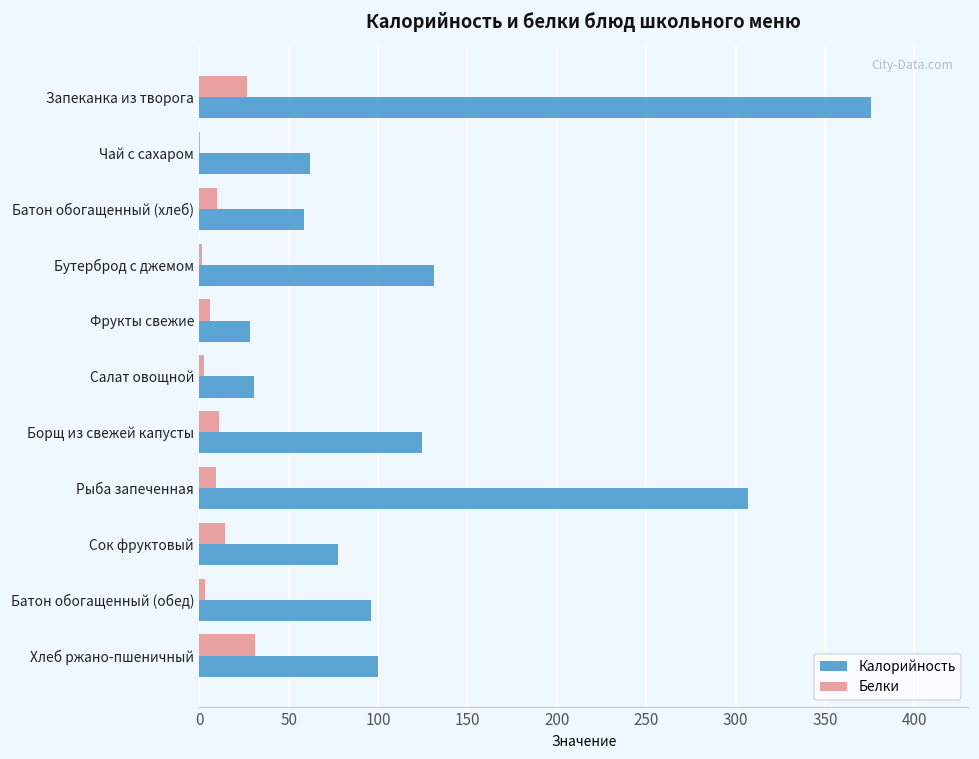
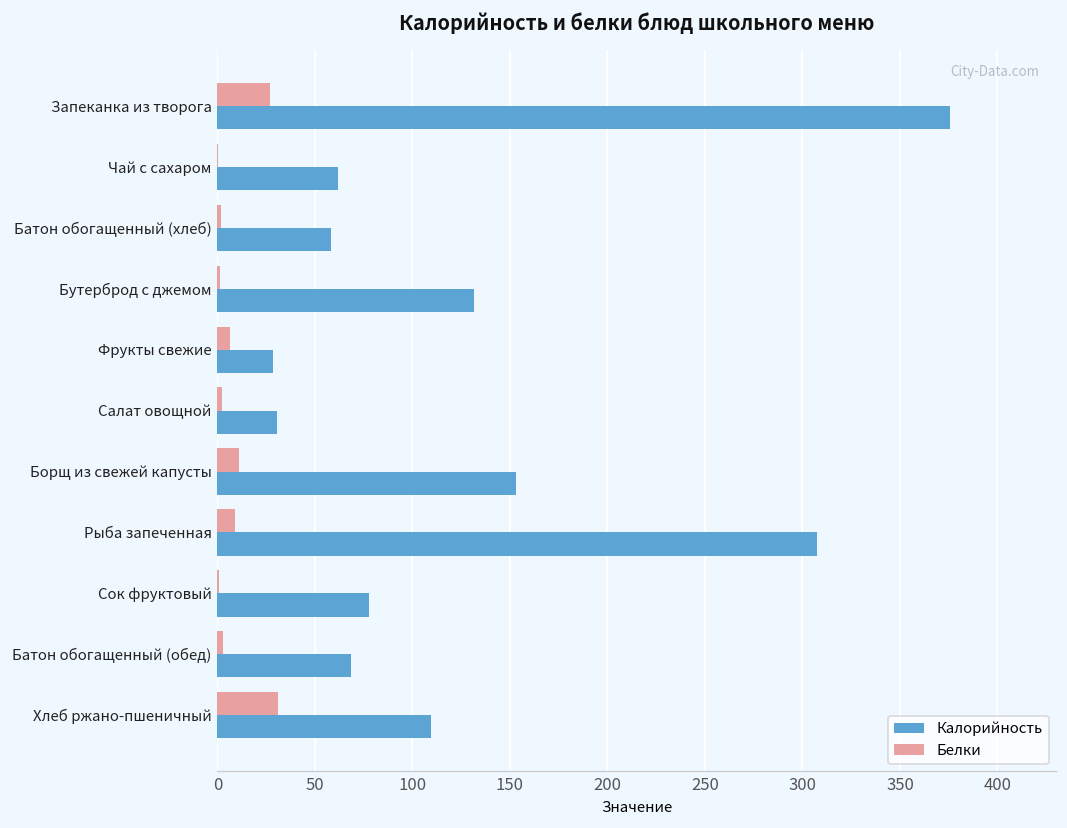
Белки, Батон обогащенный (хлеб): 10 -> 2
Калорийность, Борщ из свежей капусты: 125 -> 153
Белки, Сок фруктовый: 14 -> 1
Калорийность, Батон обогащенный (обед): 96 -> 68
Калорийность, Хлеб ржано-пшеничный: 100 -> 110
